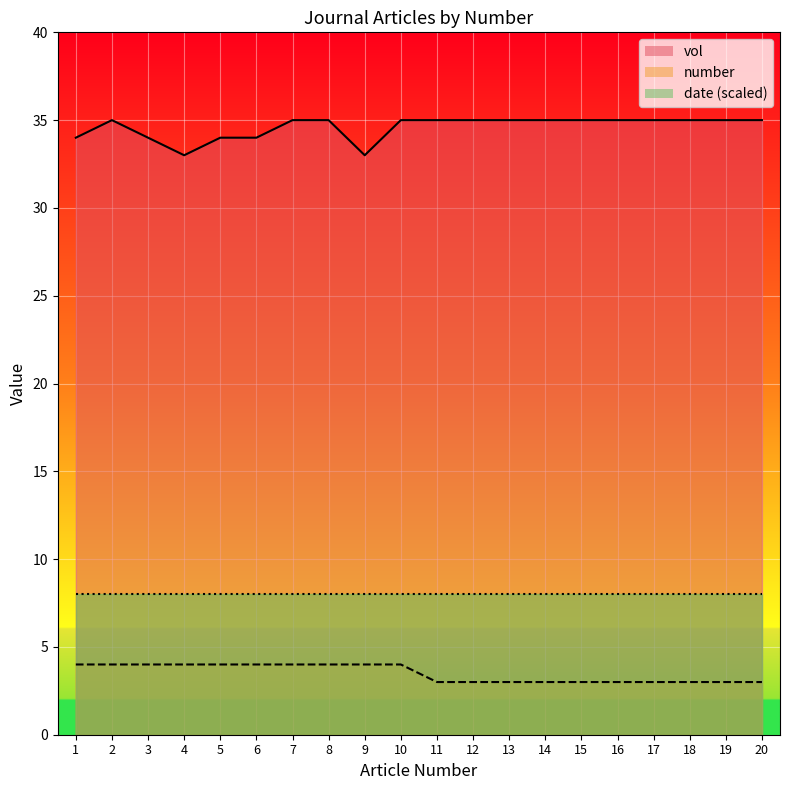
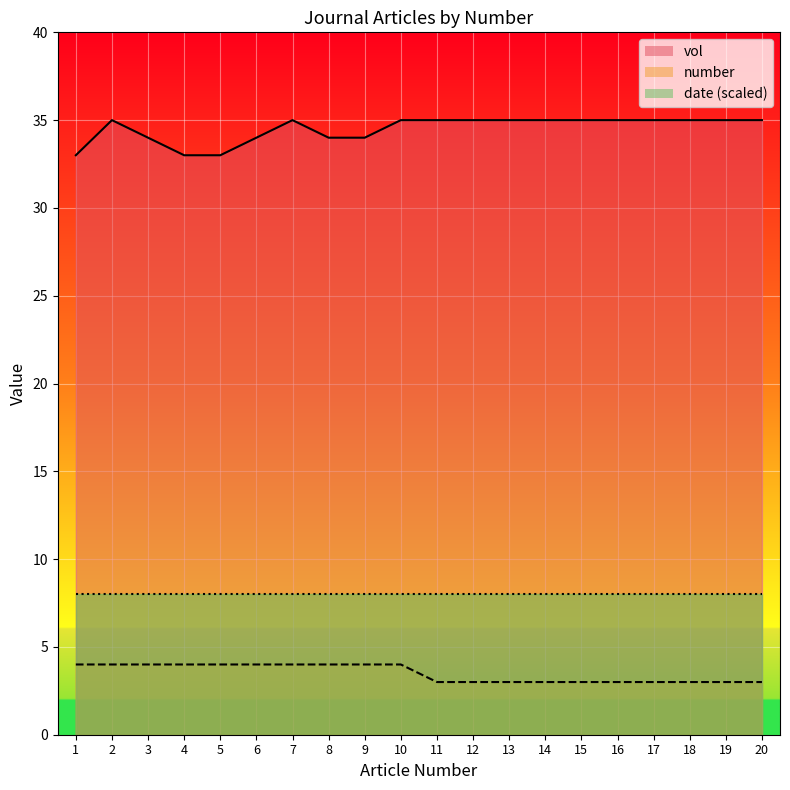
vol, 1: 34 -> 33
vol, 5: 34 -> 33
vol, 8: 35 -> 34
vol, 9: 33 -> 34
